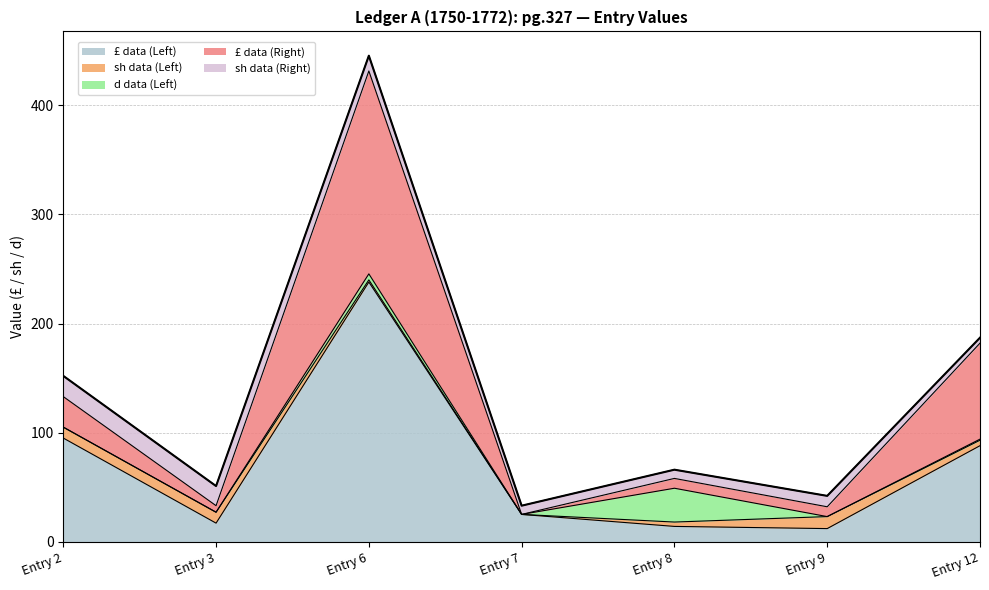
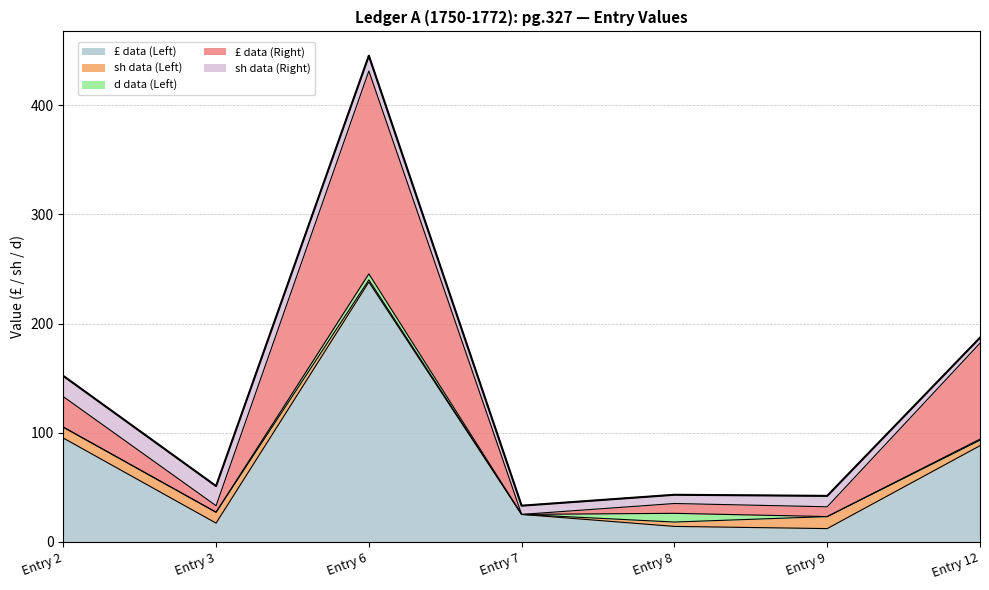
d data (Left), Entry 8: 31 -> 8
